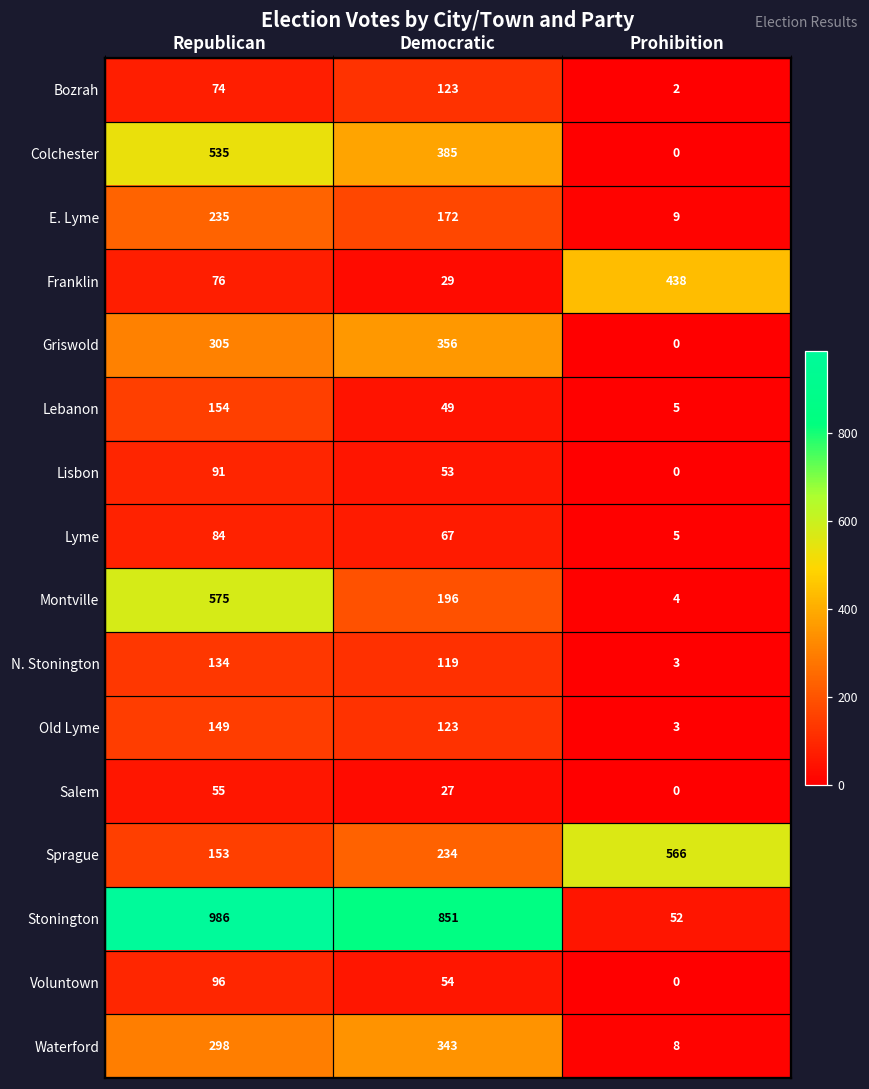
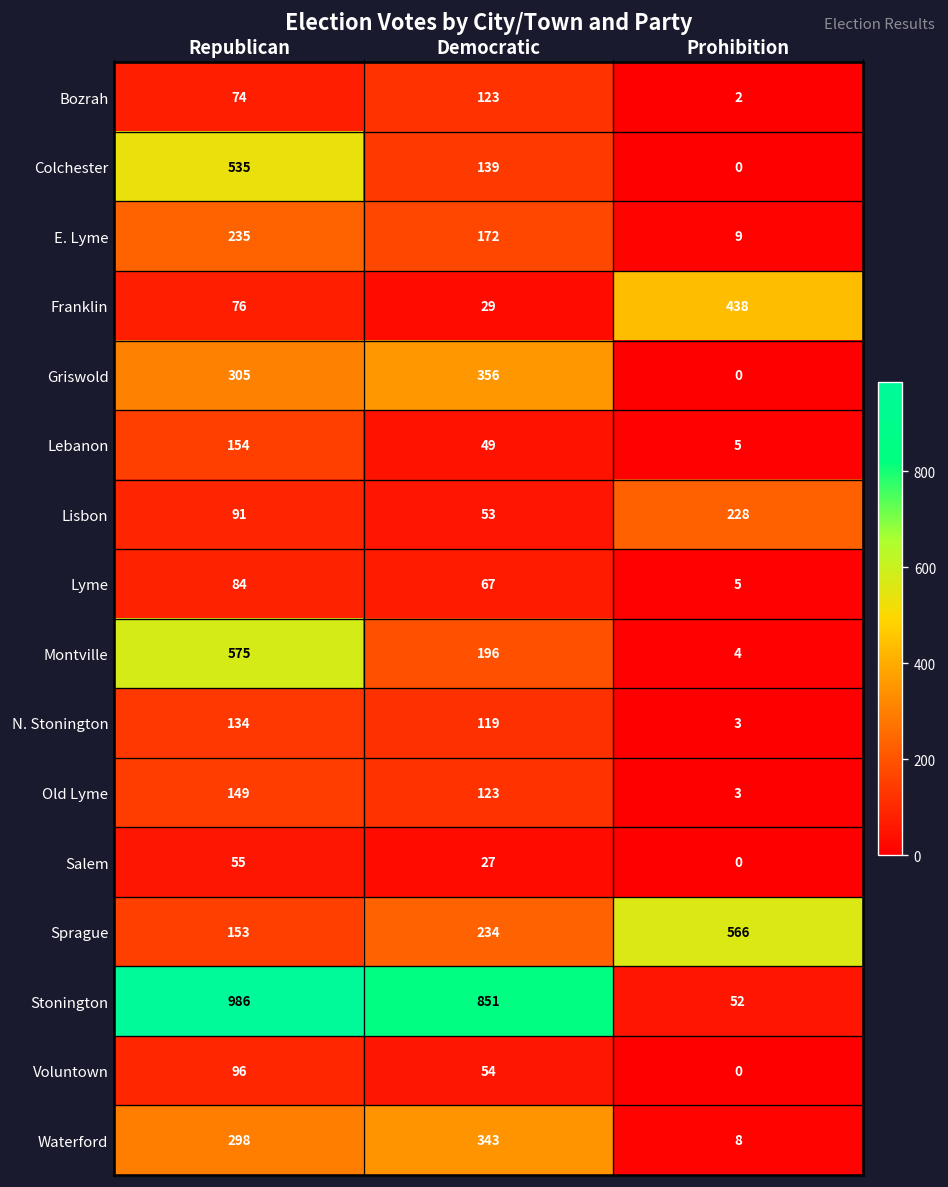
Colchester, Democratic: 385 -> 139
Lisbon, Prohibition: 0 -> 228
